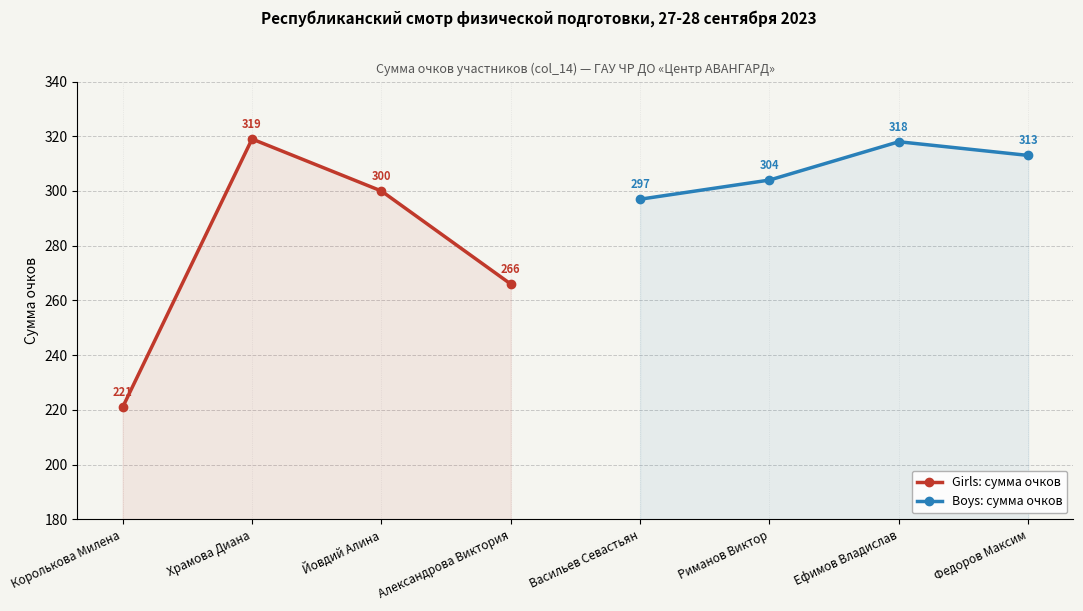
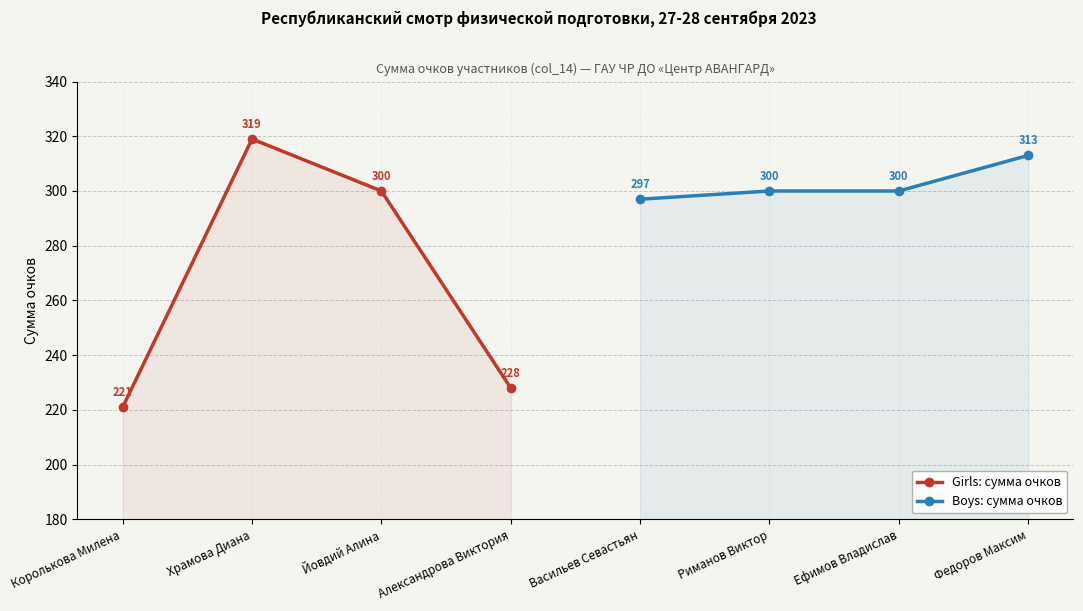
Girls: сумма очков, Александрова Виктория: 266 -> 228
Boys: сумма очков, Риманов Виктор: 304 -> 300
Boys: сумма очков, Ефимов Владислав: 318 -> 300
